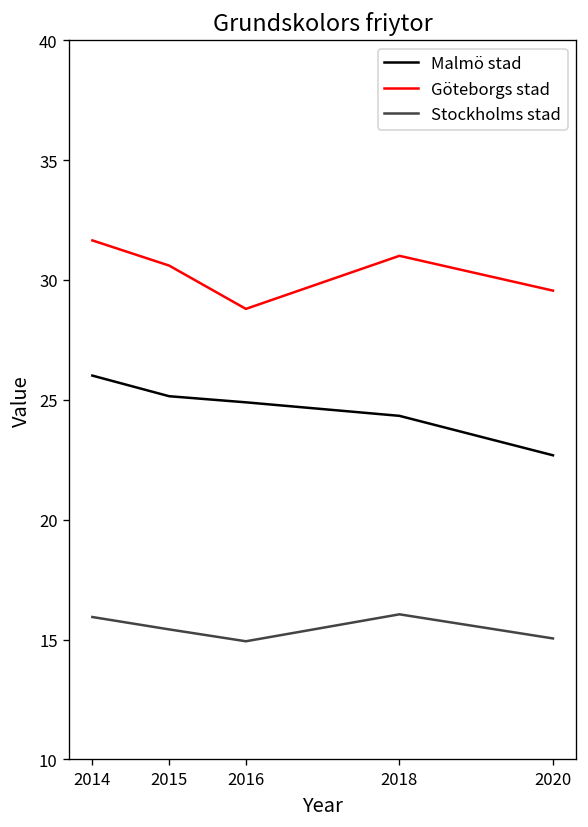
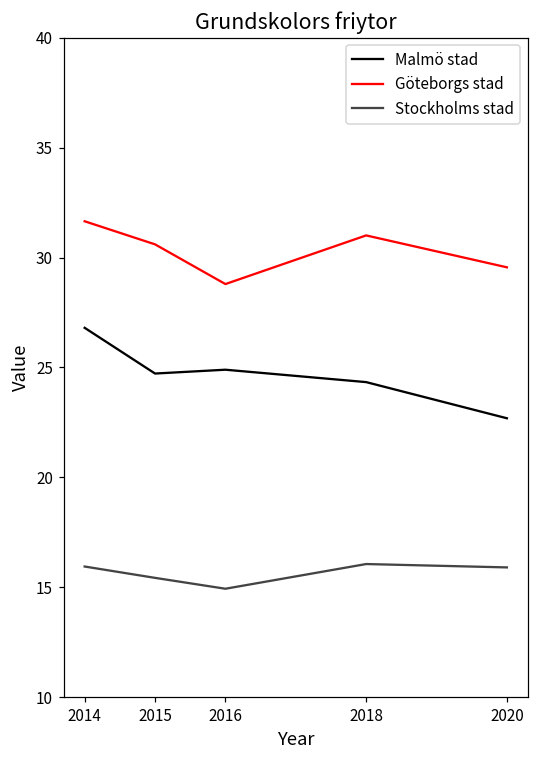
Malmö stad, 2014: 26.0 -> 26.8
Malmö stad, 2015: 25.2 -> 24.7
Stockholms stad, 2020: 15.0 -> 15.9
